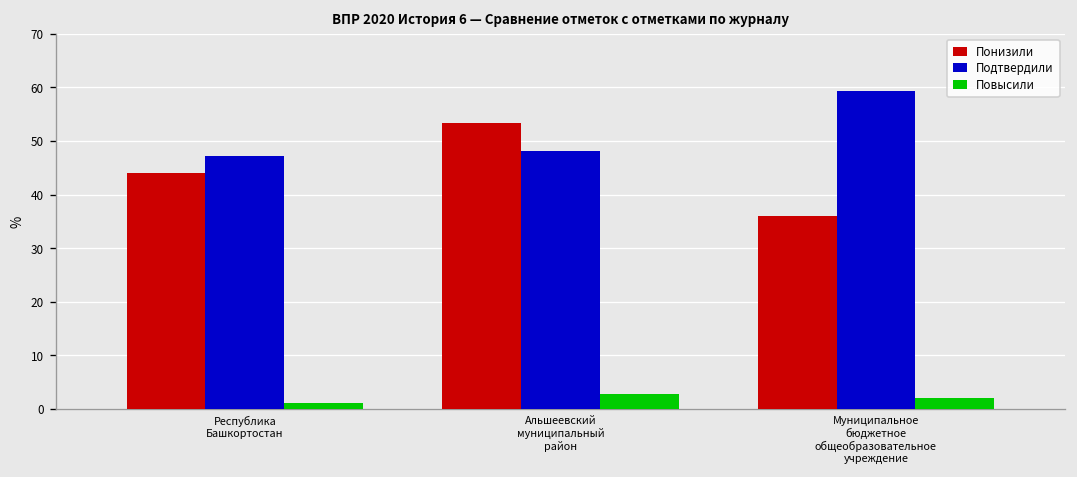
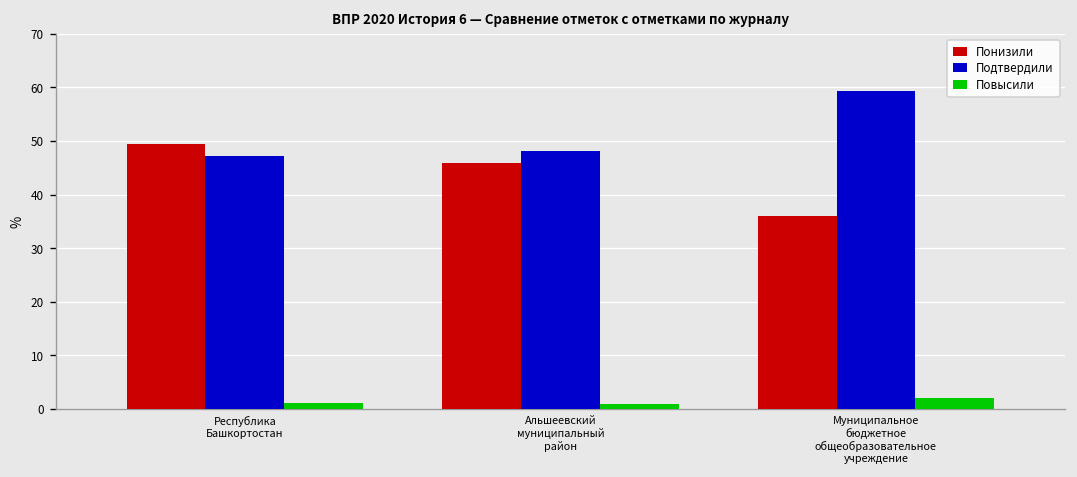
Понизили, Республика Башкортостан: 44 -> 49
Понизили, Альшеевский муниципальный район: 53 -> 46
Повысили, Альшеевский муниципальный район: 3 -> 1
